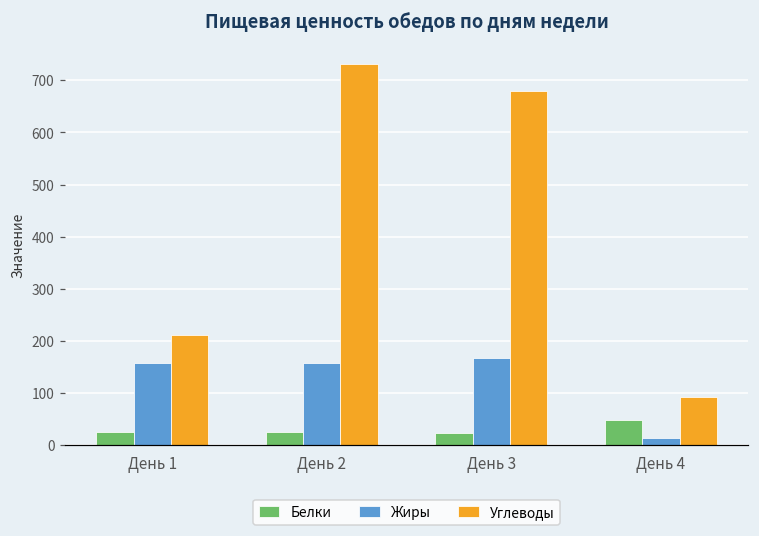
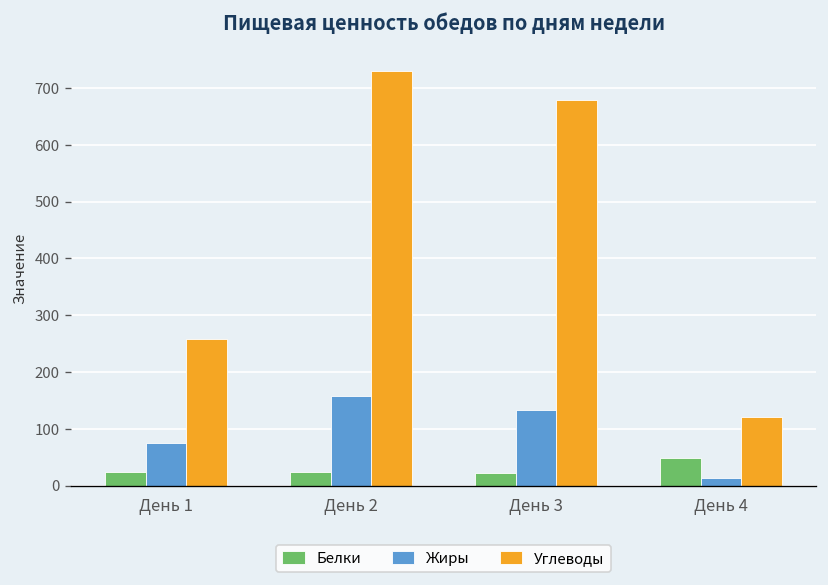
Жиры, День 1: 160 -> 70
Углеводы, День 1: 210 -> 260
Жиры, День 3: 170 -> 130
Углеводы, День 4: 90 -> 120
